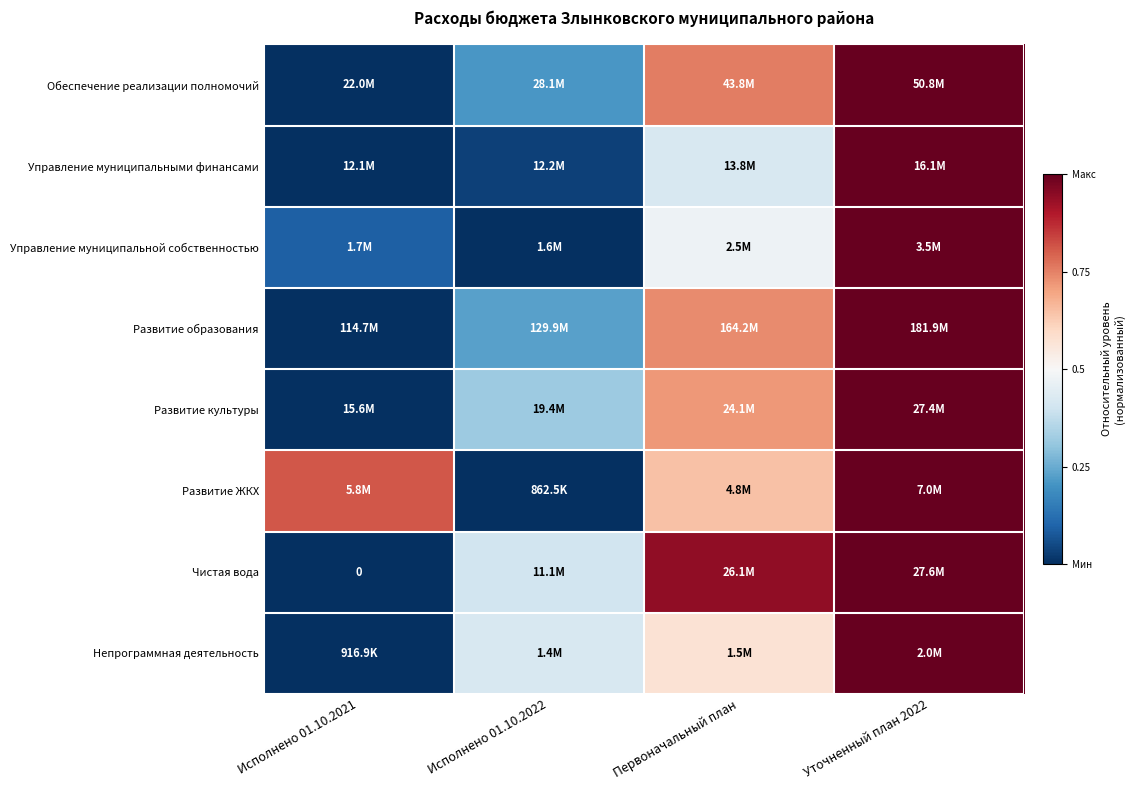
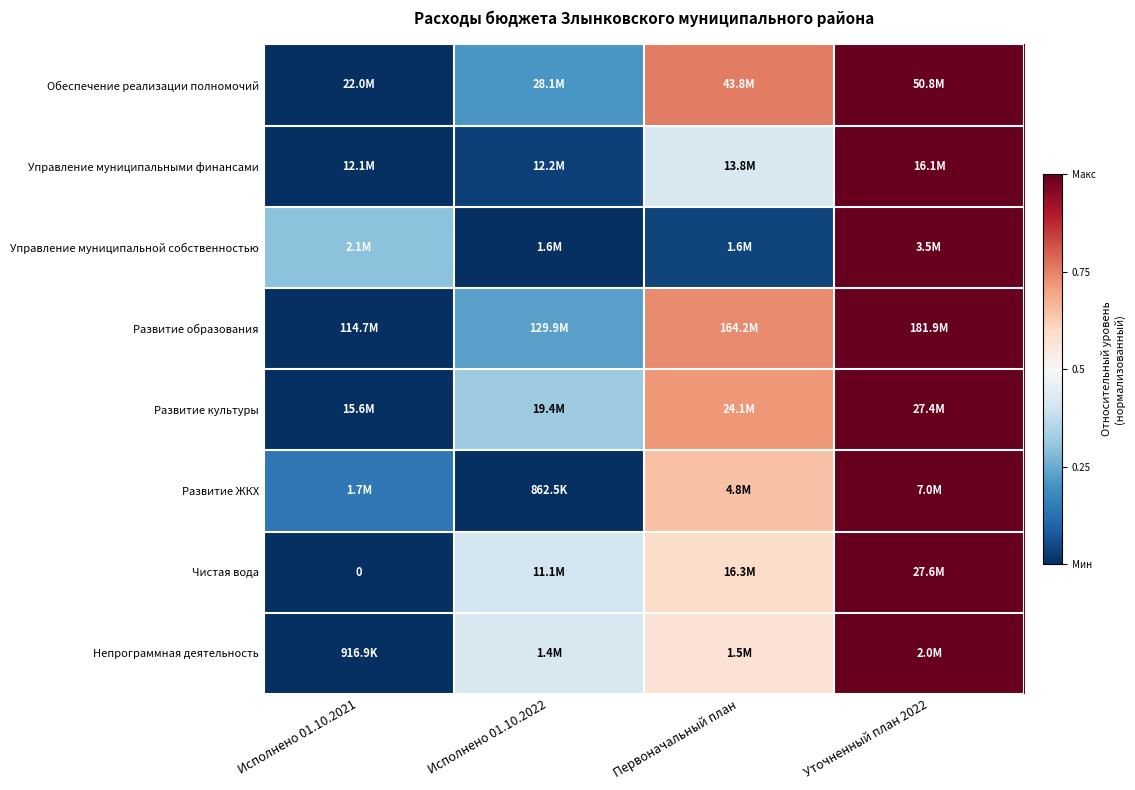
Управление муниципальной собственностью, Исполнено 01.10.2021: 1.7M -> 2.1M
Управление муниципальной собственностью, Первоначальный план: 2.5M -> 1.6M
Развитие ЖКХ, Исполнено 01.10.2021: 5.8M -> 1.7M
Чистая вода, Первоначальный план: 26.1M -> 16.3M
